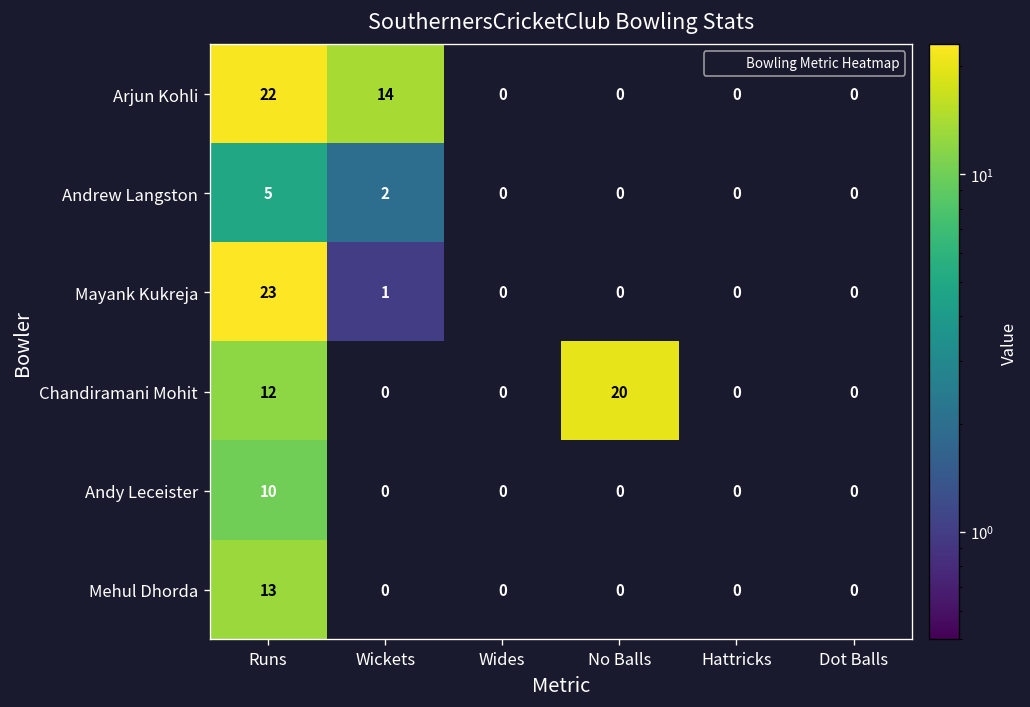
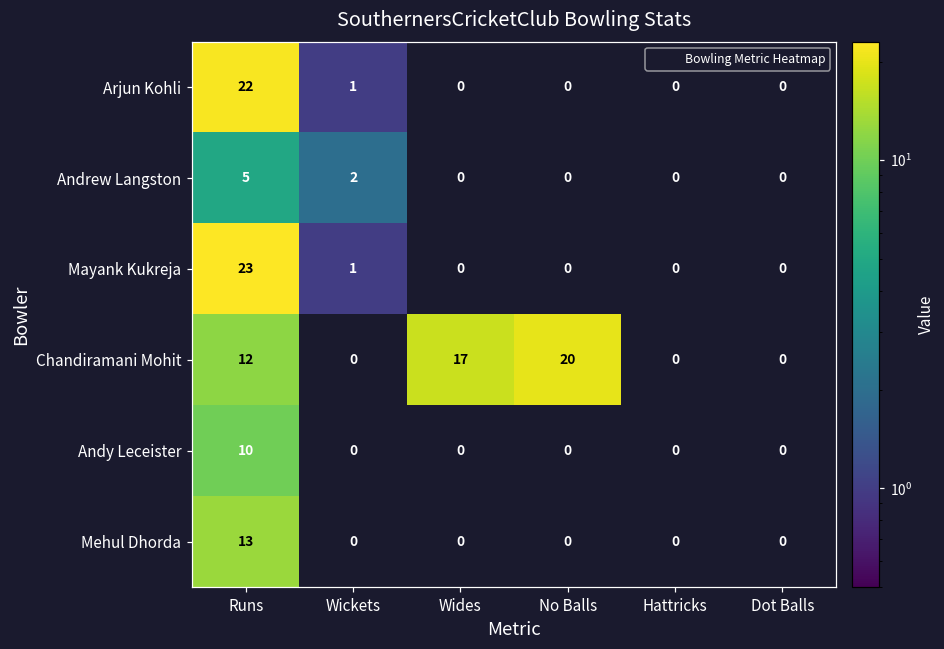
Arjun Kohli, Wickets: 14 -> 1
Chandiramani Mohit, Wides: 0 -> 17
